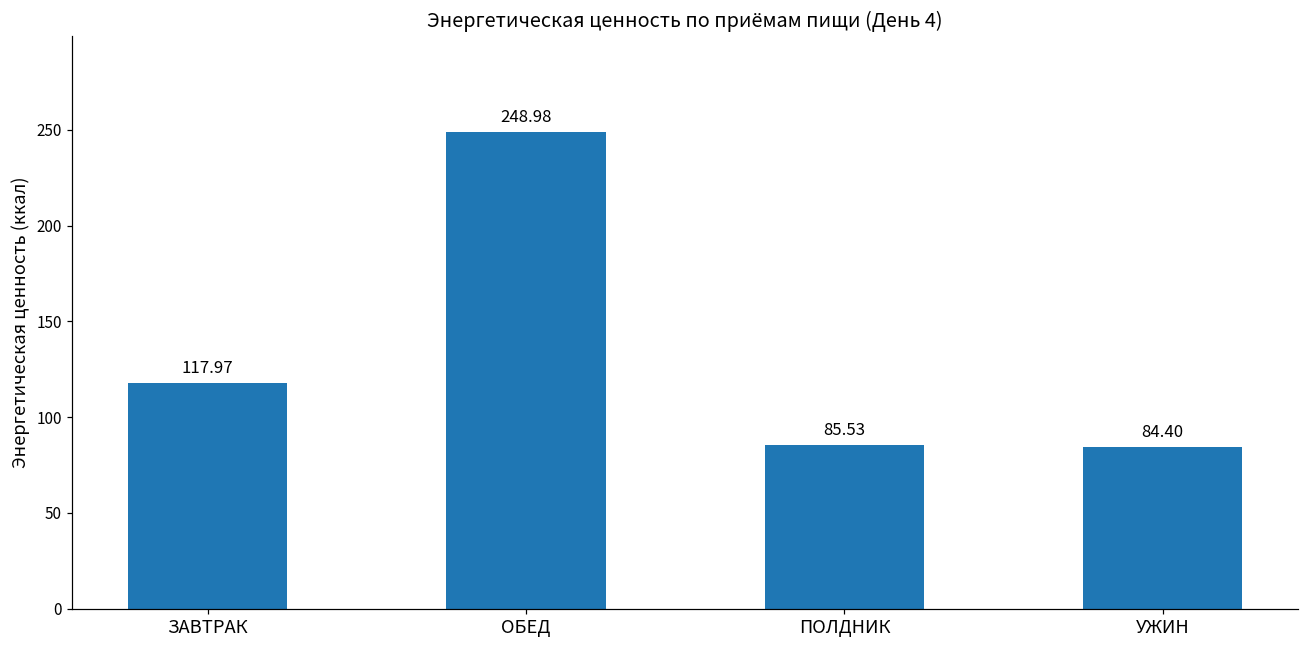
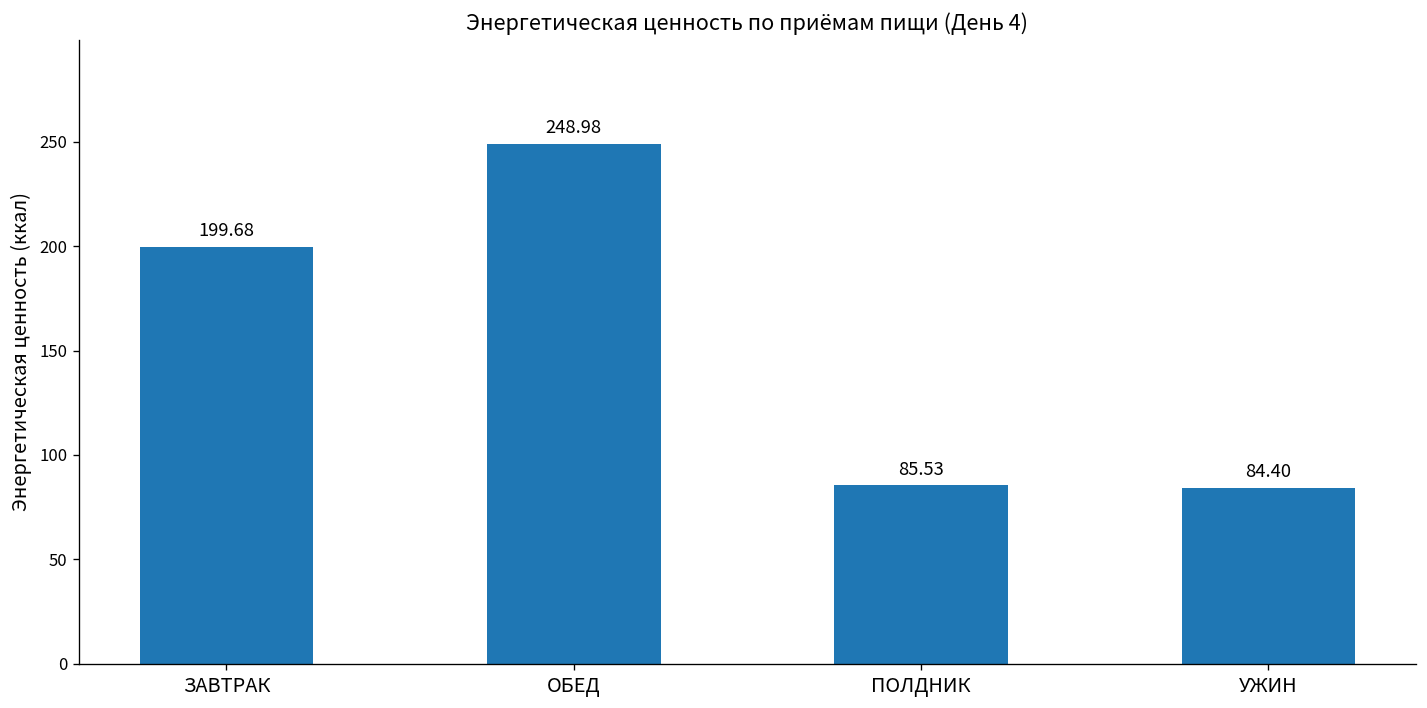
ЗАВТРАК: 117.97 -> 199.68
